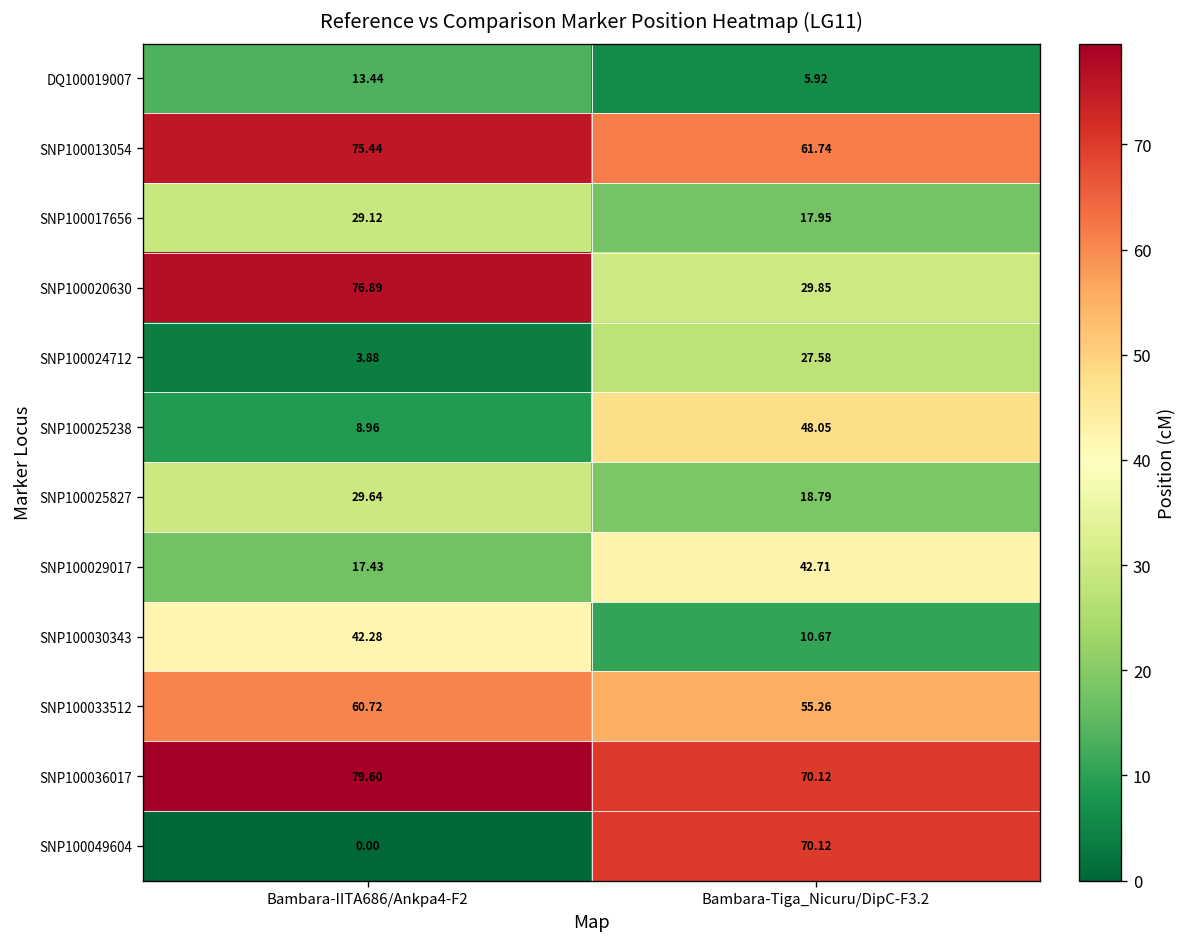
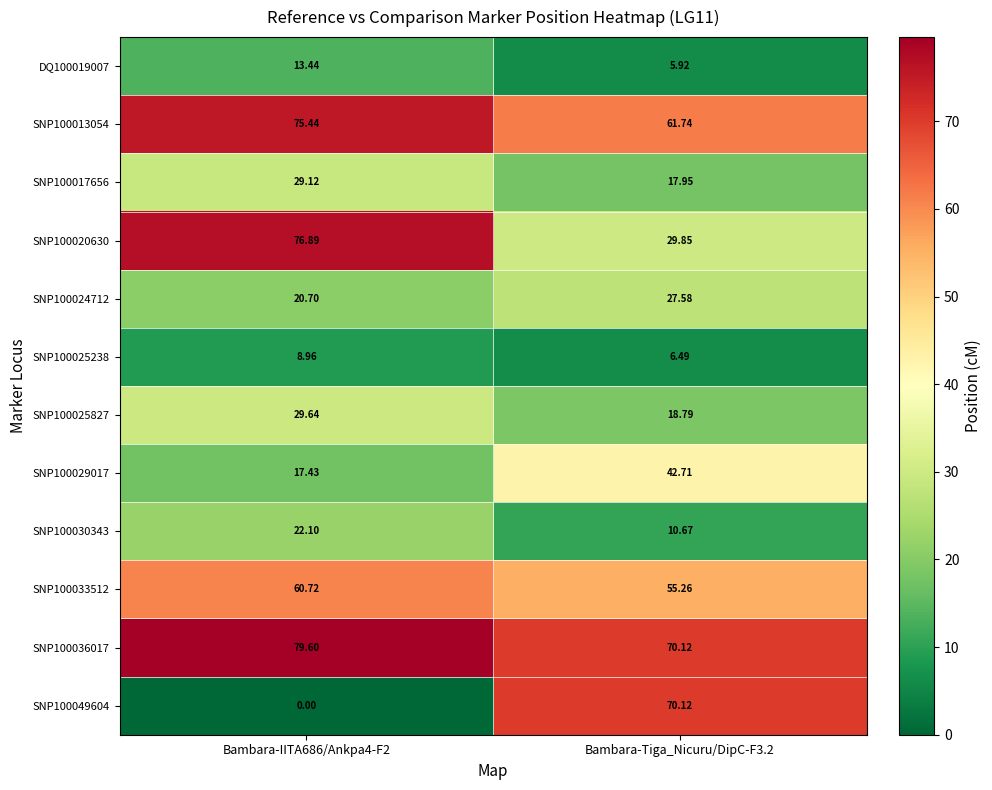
SNP100024712, Bambara-IITA686/Ankpa4-F2: 3.88 -> 20.70
SNP100025238, Bambara-Tiga_Nicuru/DipC-F3.2: 48.05 -> 6.49
SNP100030343, Bambara-IITA686/Ankpa4-F2: 42.28 -> 22.10
